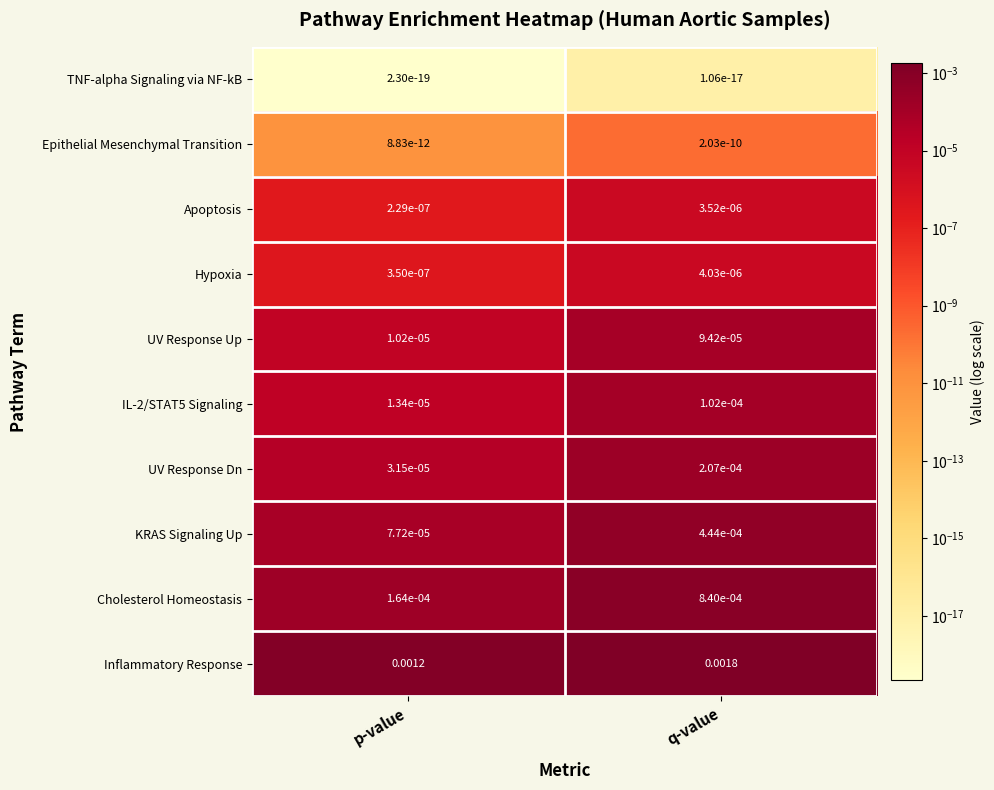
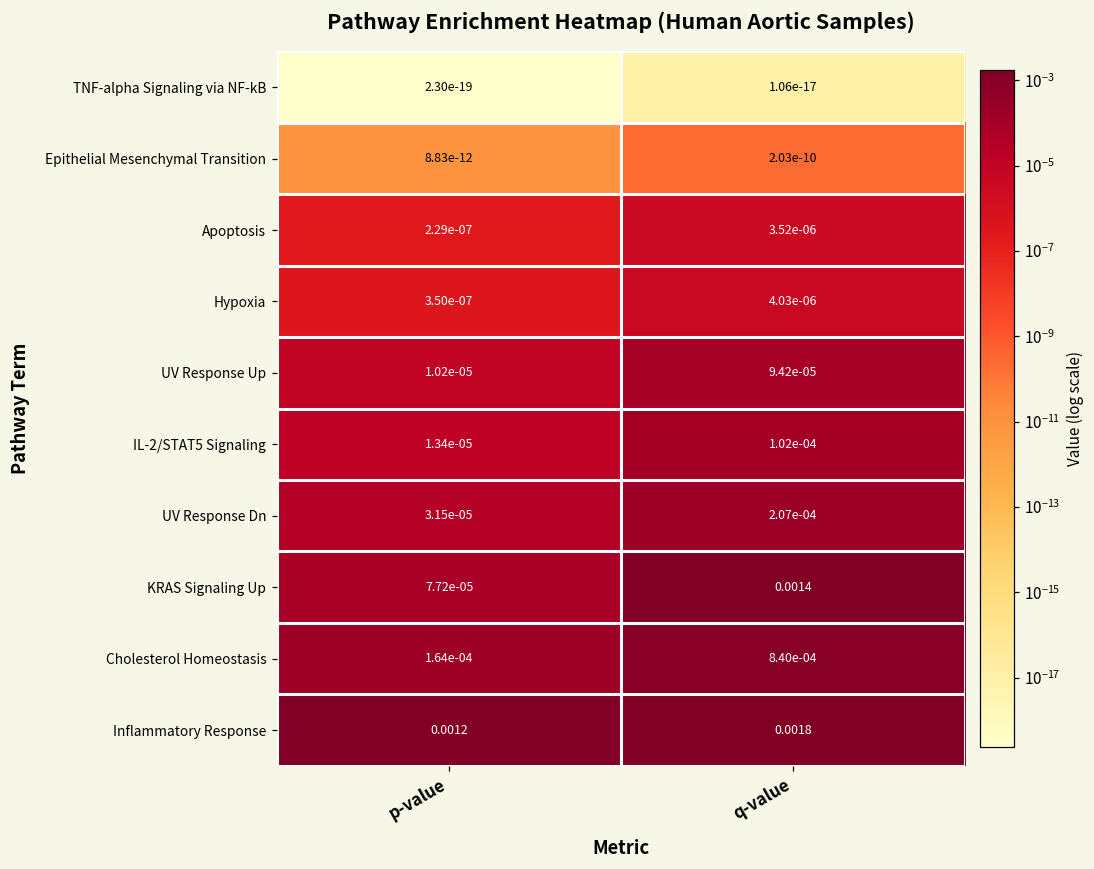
KRAS Signaling Up, q-value: 4.44e-04 -> 0.0014
